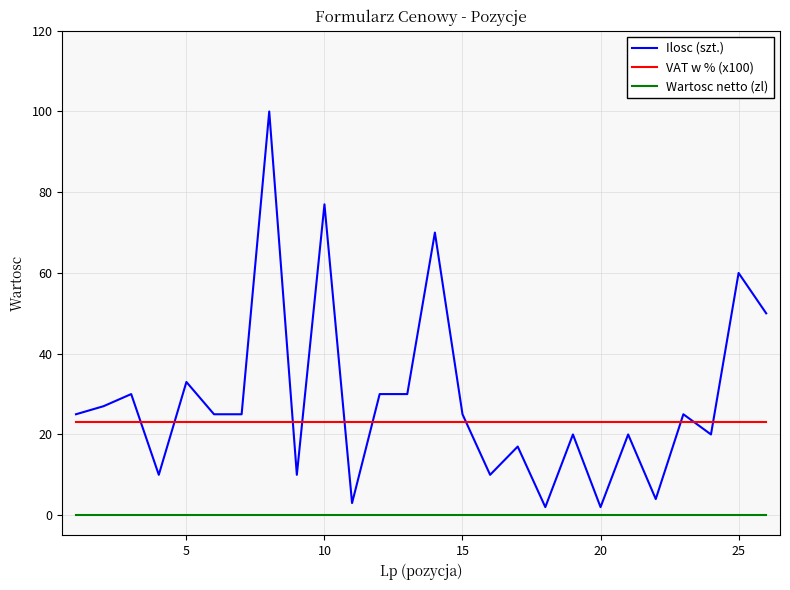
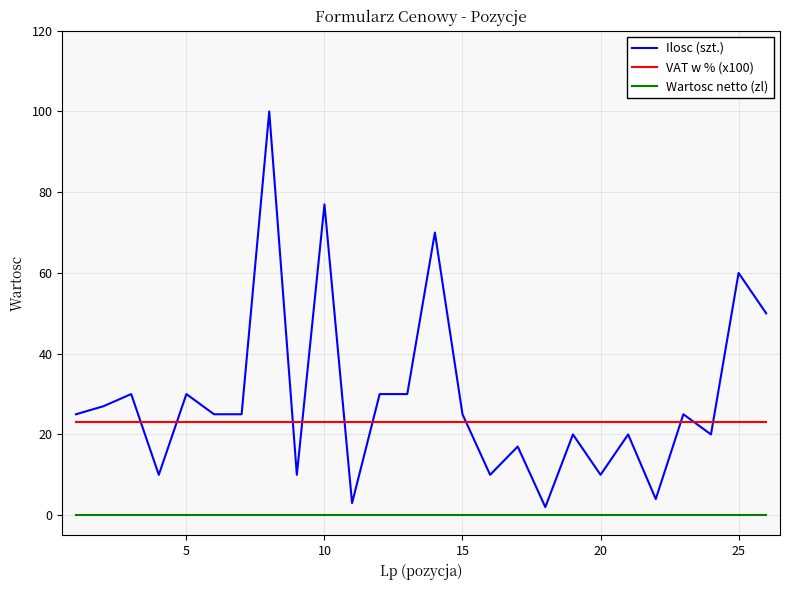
Ilosc (szt.), 5: 33 -> 30
Ilosc (szt.), 20: 2 -> 10
